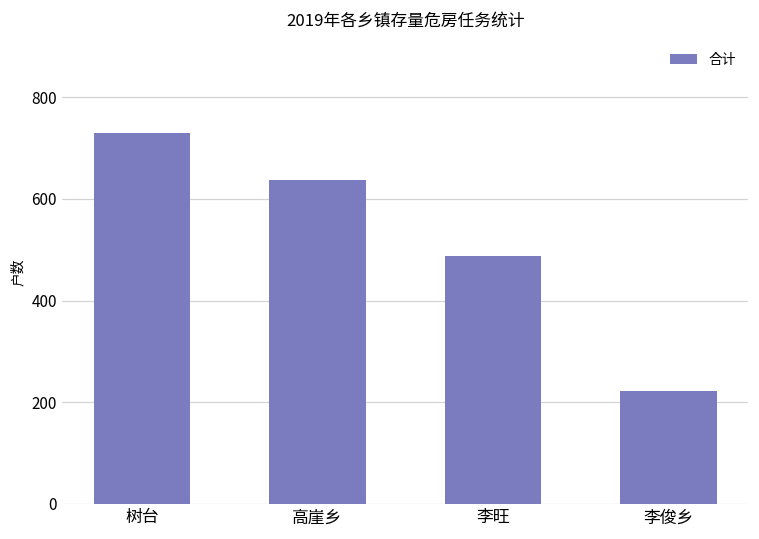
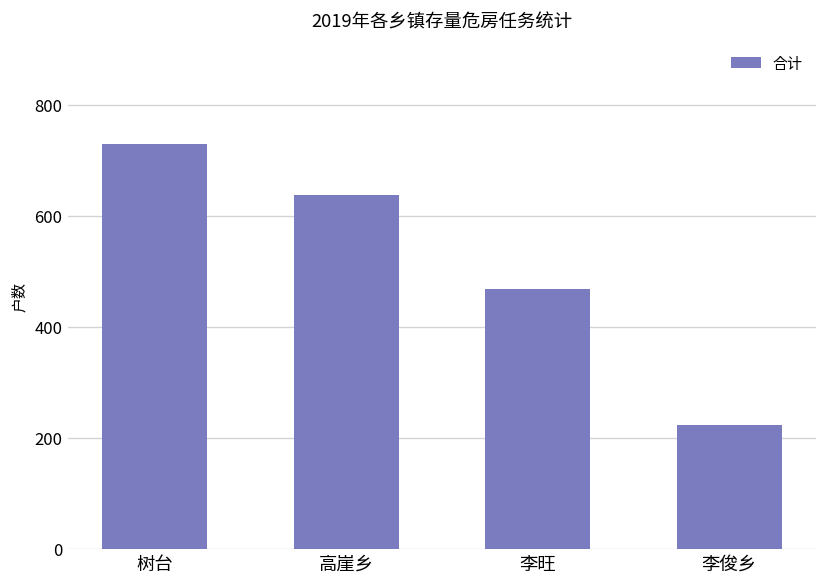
李旺: 490 -> 470
